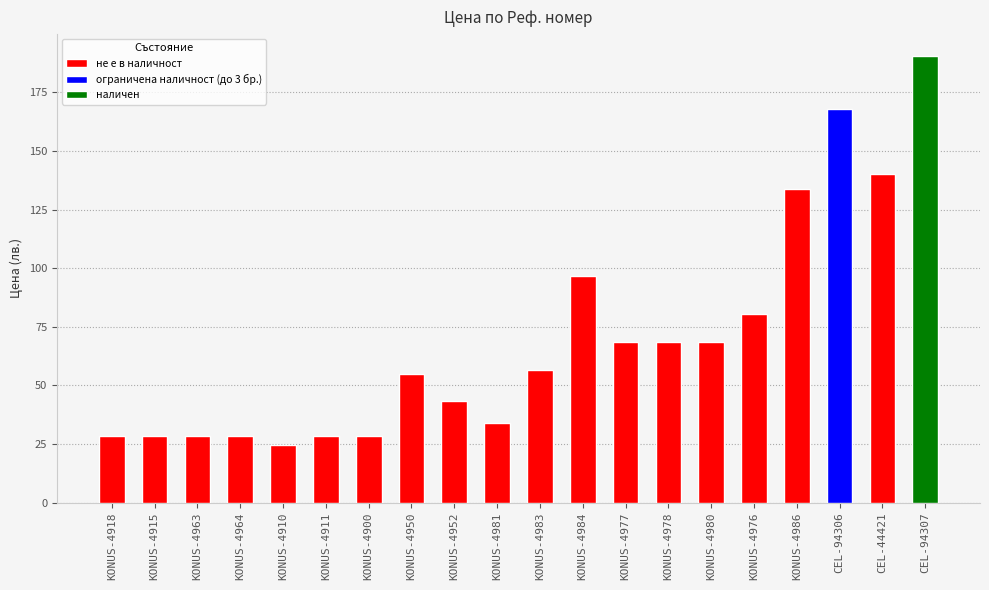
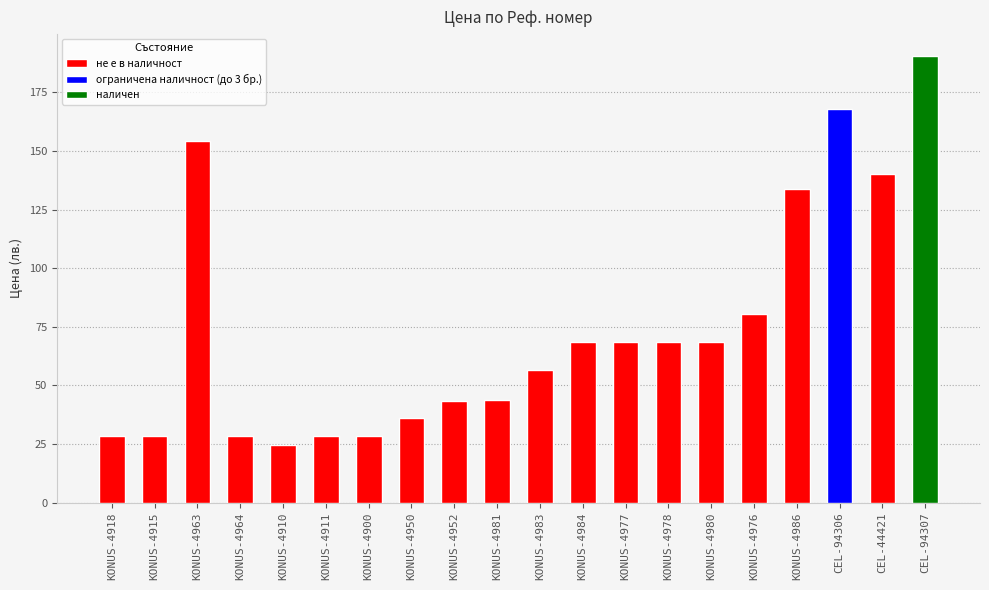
KONUS-4963: 29 -> 154
KONUS-4950: 55 -> 36
KONUS-4981: 34 -> 44
KONUS-4984: 97 -> 68
